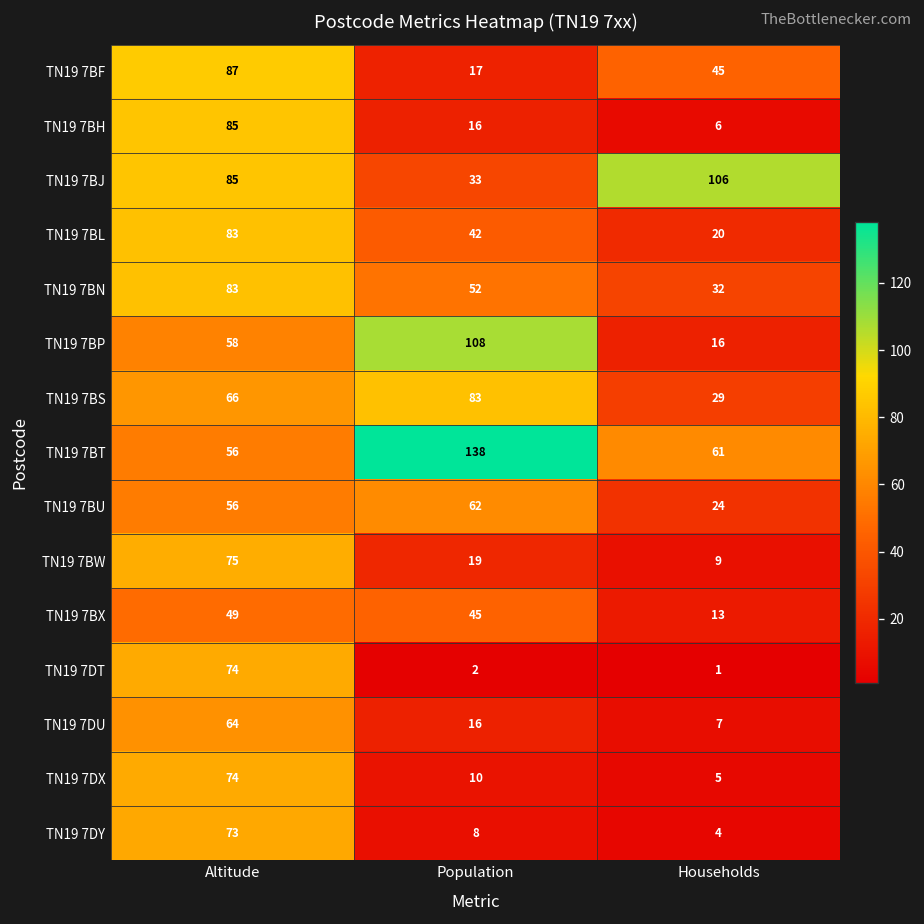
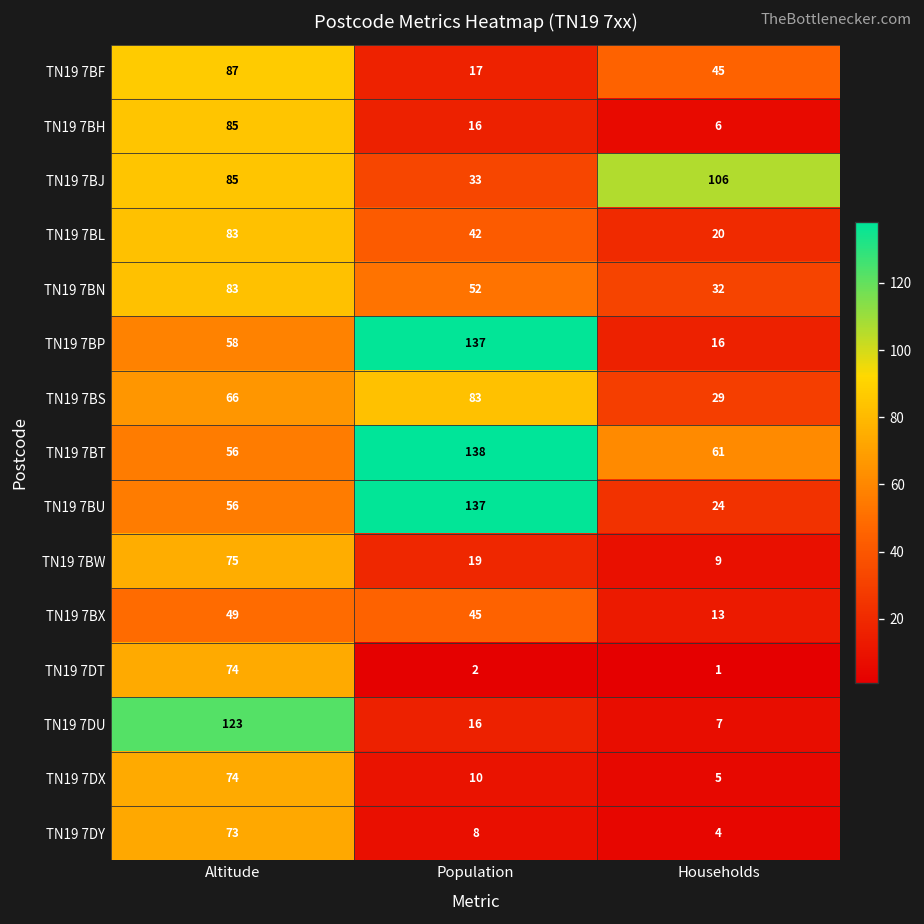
TN19 7BP, Population: 108 -> 137
TN19 7BU, Population: 62 -> 137
TN19 7DU, Altitude: 64 -> 123
